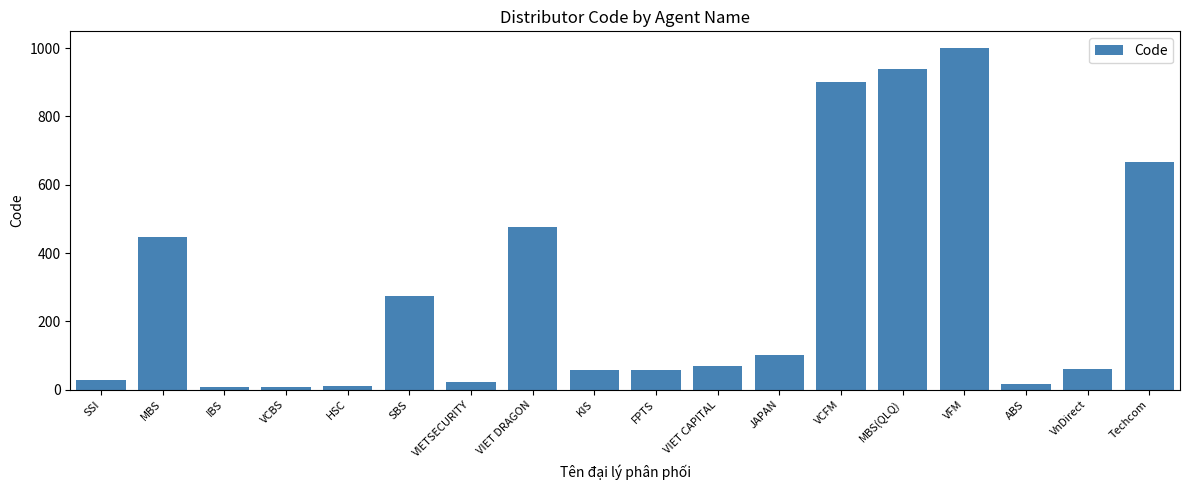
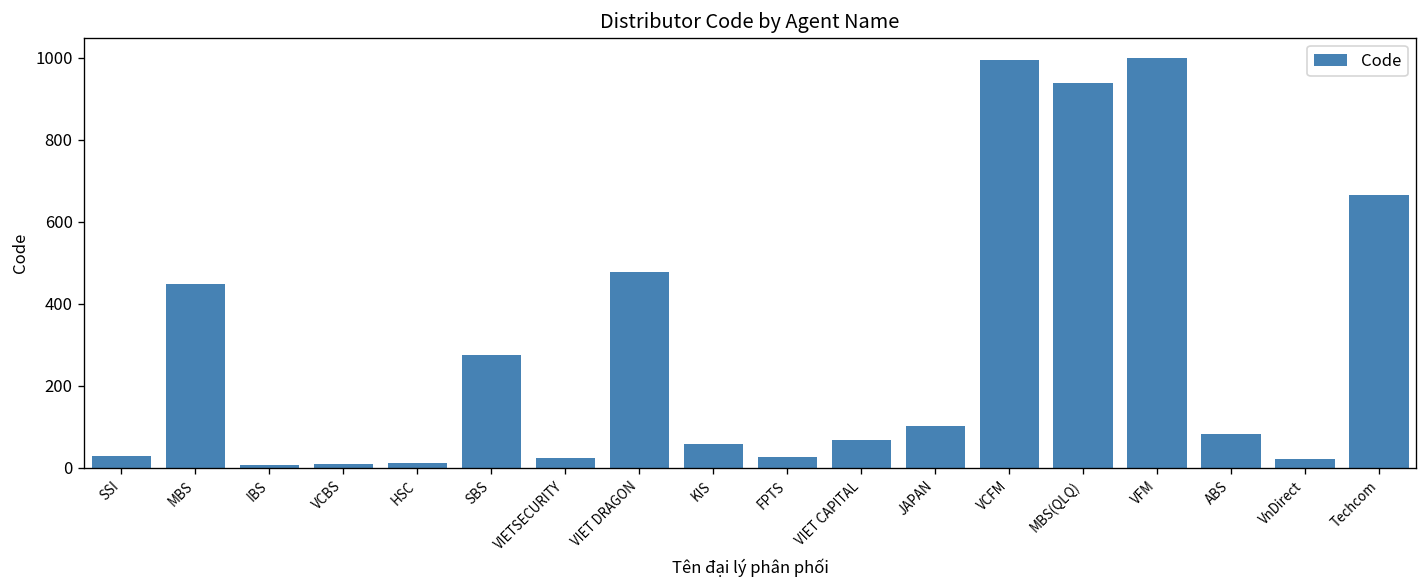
FPTS: 60 -> 30
VCFM: 900 -> 1000
ABS: 20 -> 80
VnDirect: 60 -> 20
